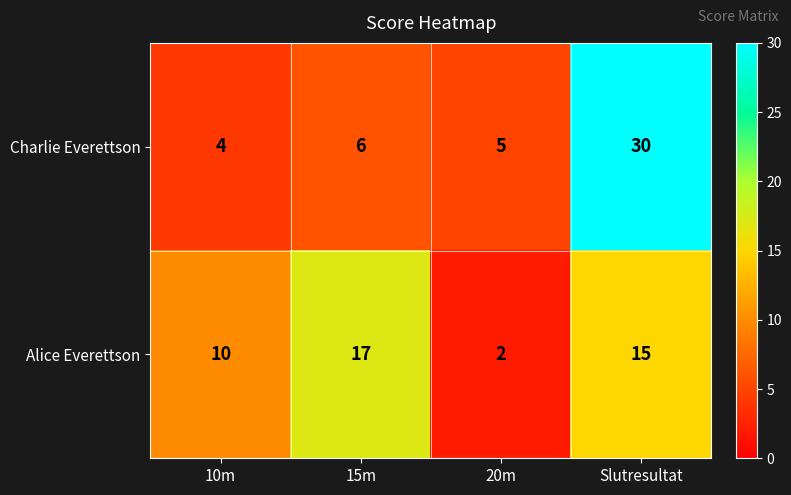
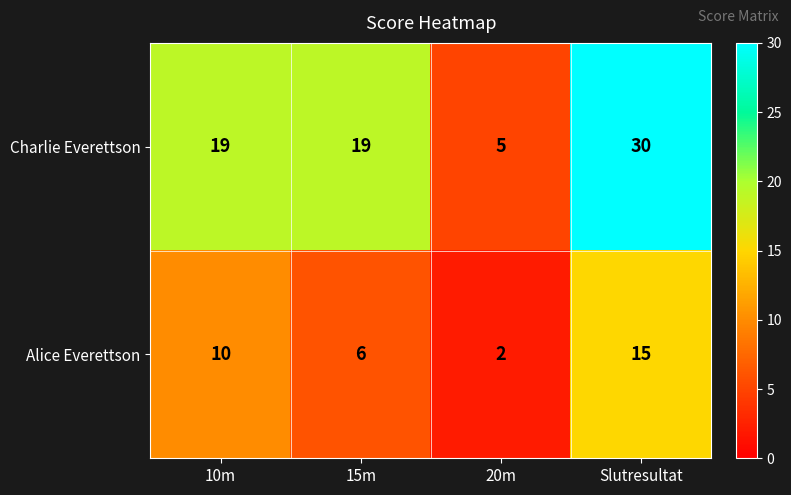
Charlie Everettson, 10m: 4 -> 19
Charlie Everettson, 15m: 6 -> 19
Alice Everettson, 15m: 17 -> 6
